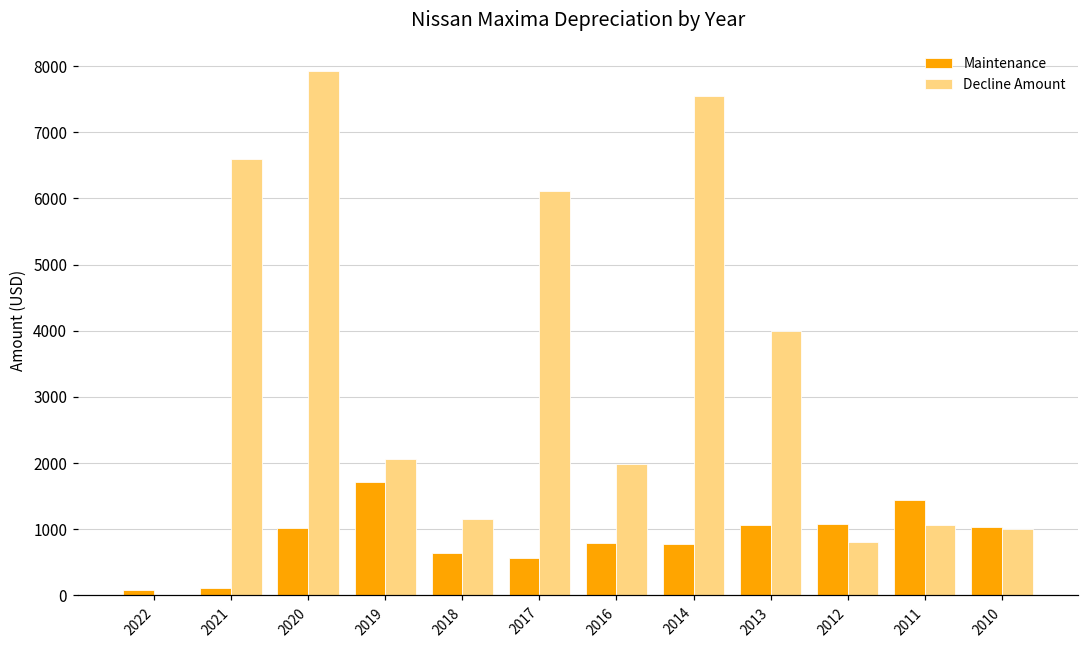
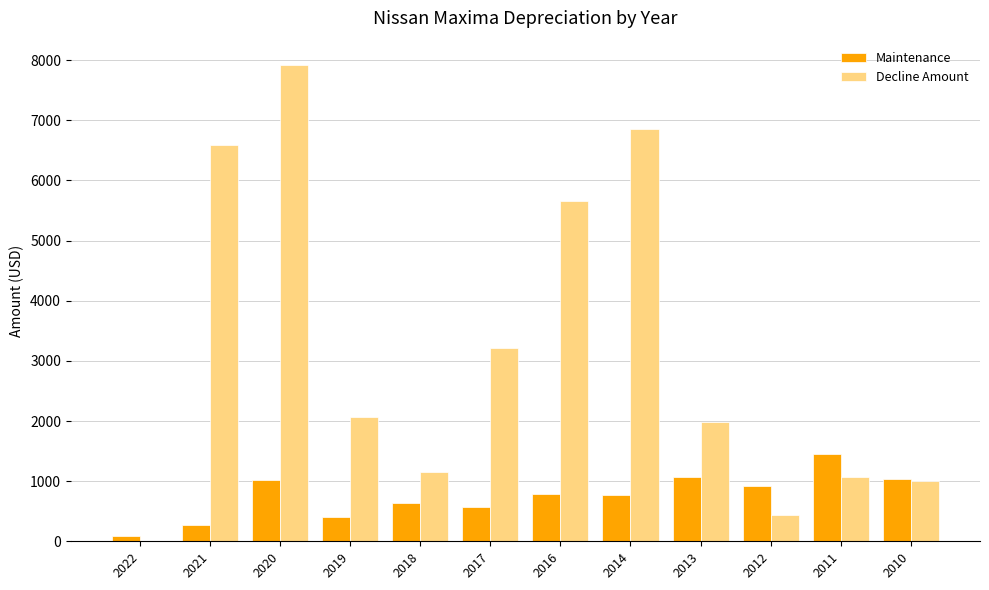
Maintenance, 2021: 100 -> 300
Maintenance, 2019: 1700 -> 400
Decline Amount, 2017: 6100 -> 3200
Decline Amount, 2016: 2000 -> 5700
Decline Amount, 2014: 7500 -> 6900
Decline Amount, 2013: 4000 -> 2000
Maintenance, 2012: 1100 -> 900
Decline Amount, 2012: 800 -> 400
